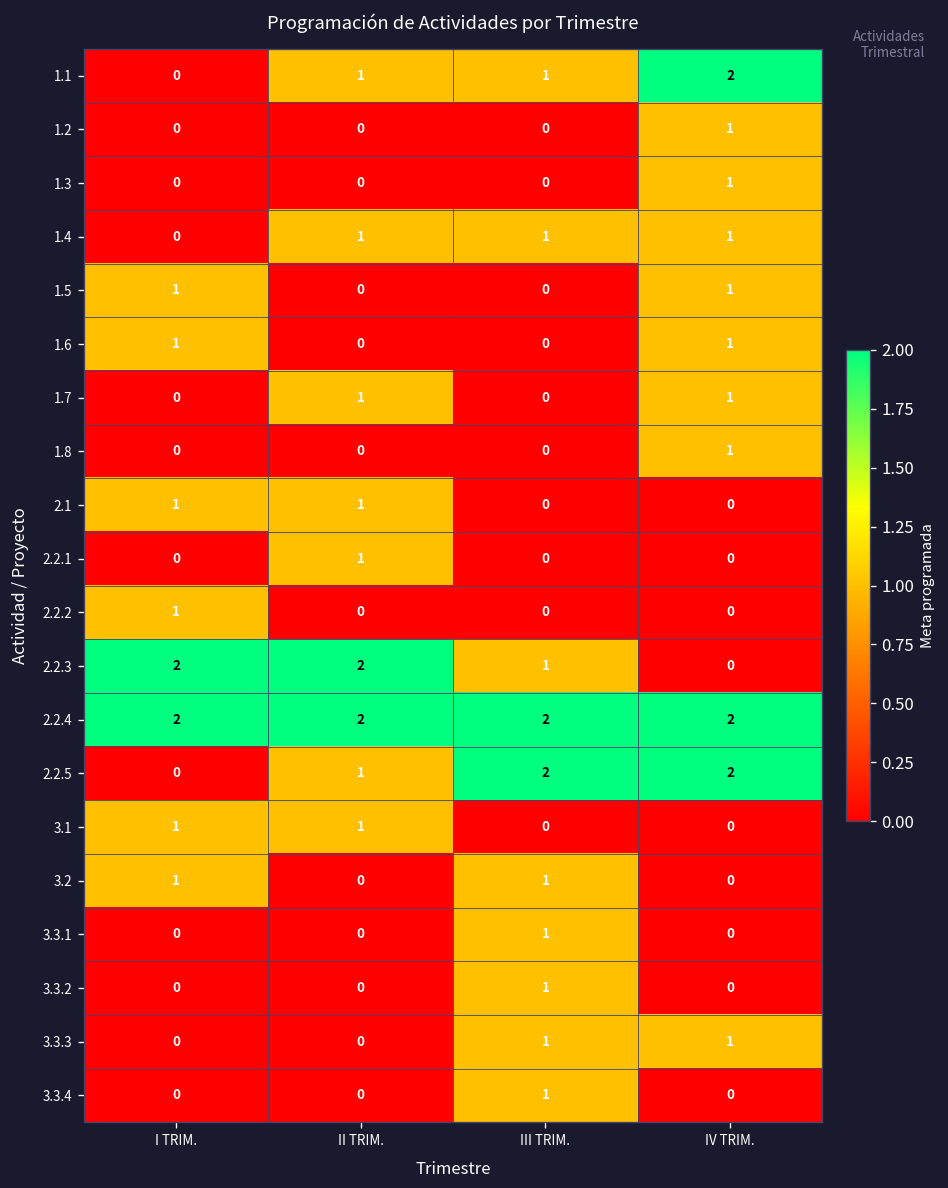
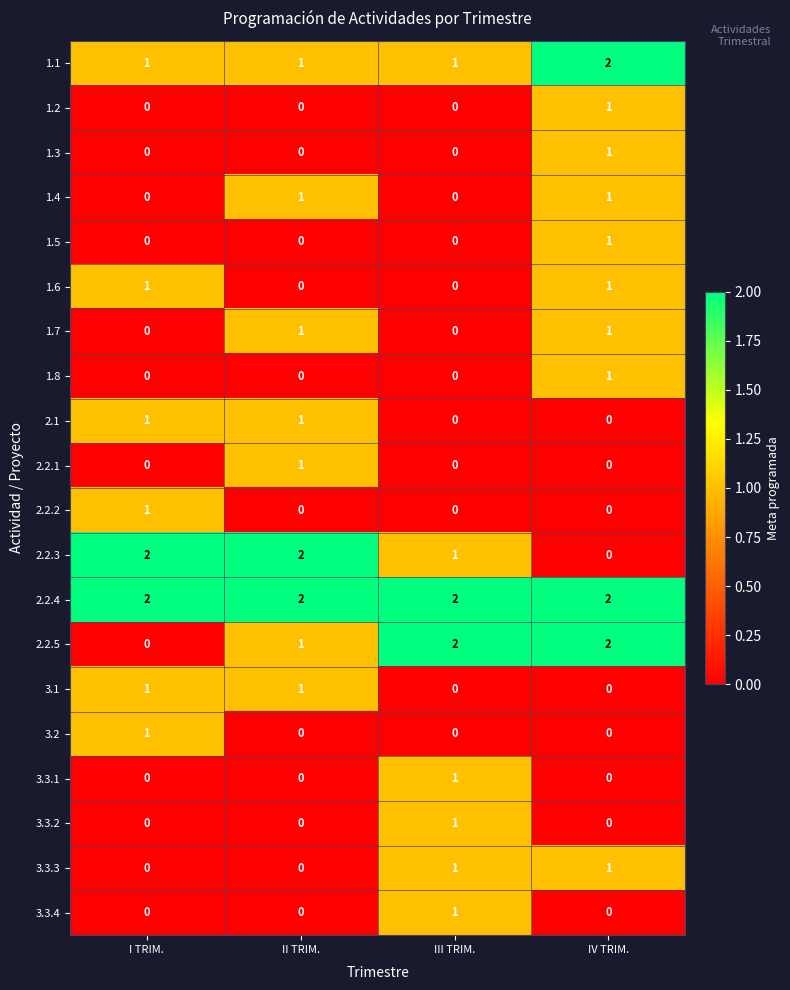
1.1, I TRIM.: 0 -> 1
1.4, III TRIM.: 1 -> 0
1.5, I TRIM.: 1 -> 0
3.2, III TRIM.: 1 -> 0
